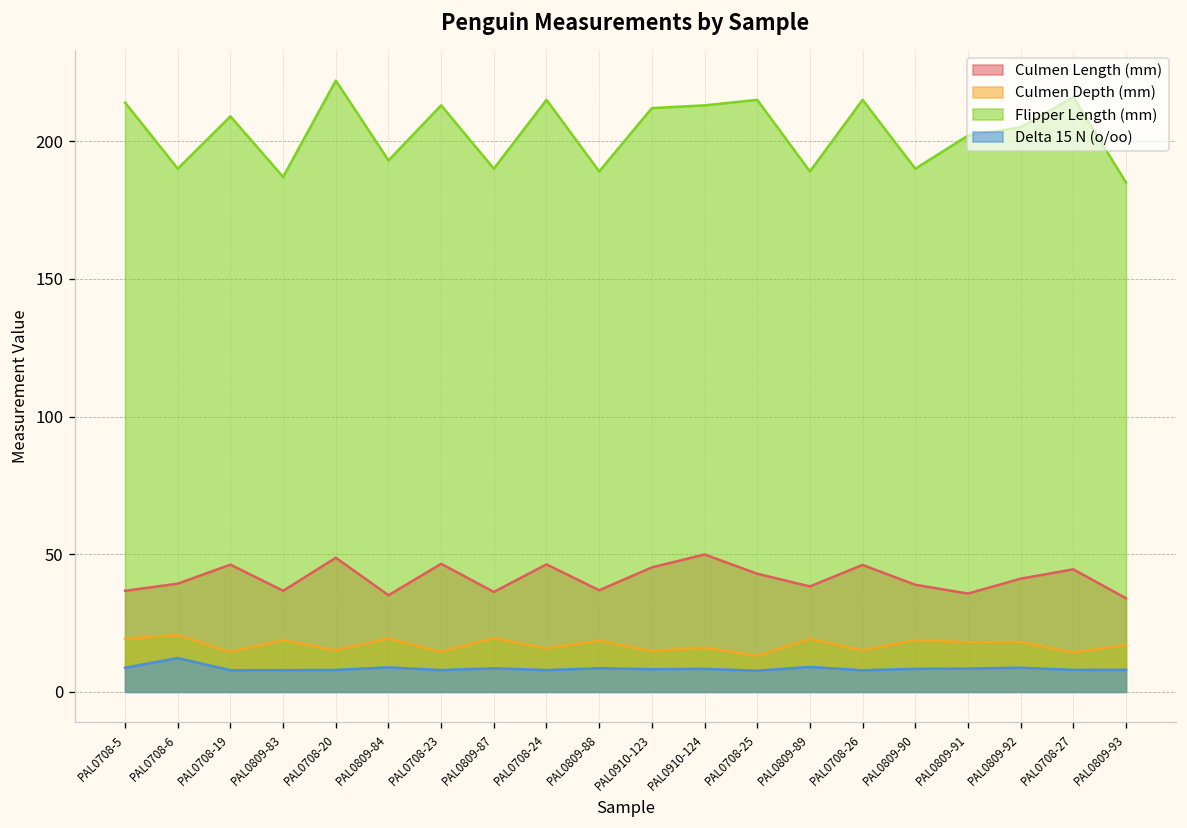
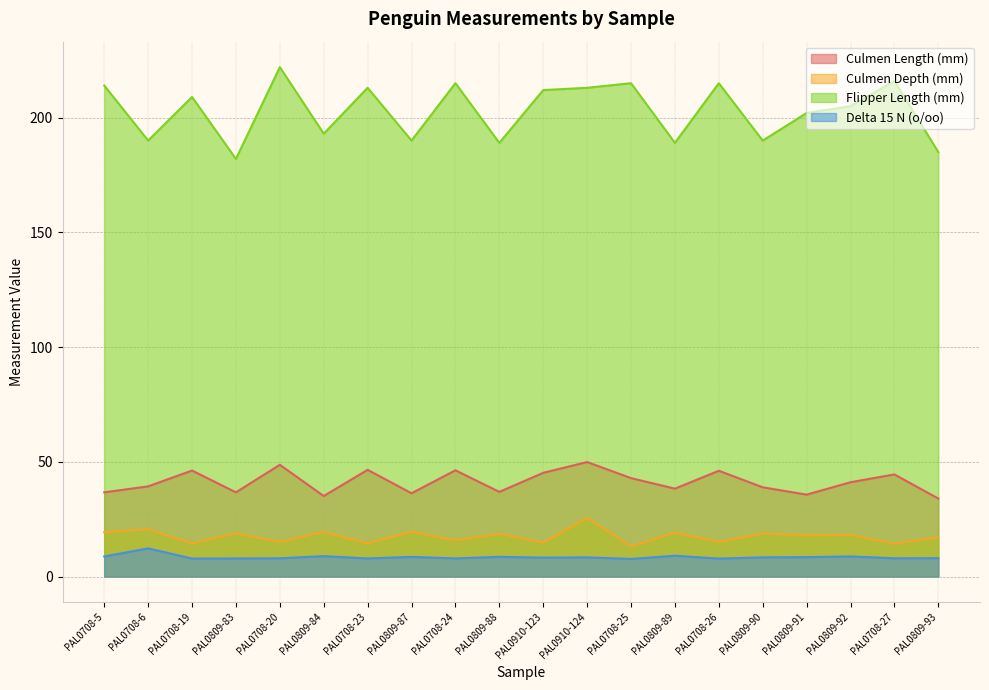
Flipper Length (mm), PAL0809-83: 187 -> 182
Culmen Depth (mm), PAL0910-124: 16 -> 26
